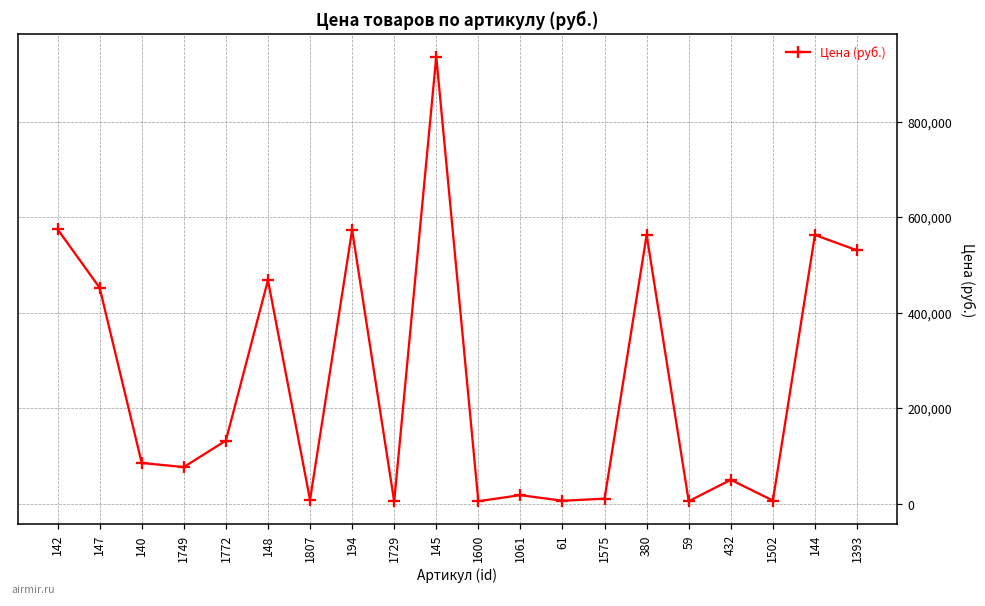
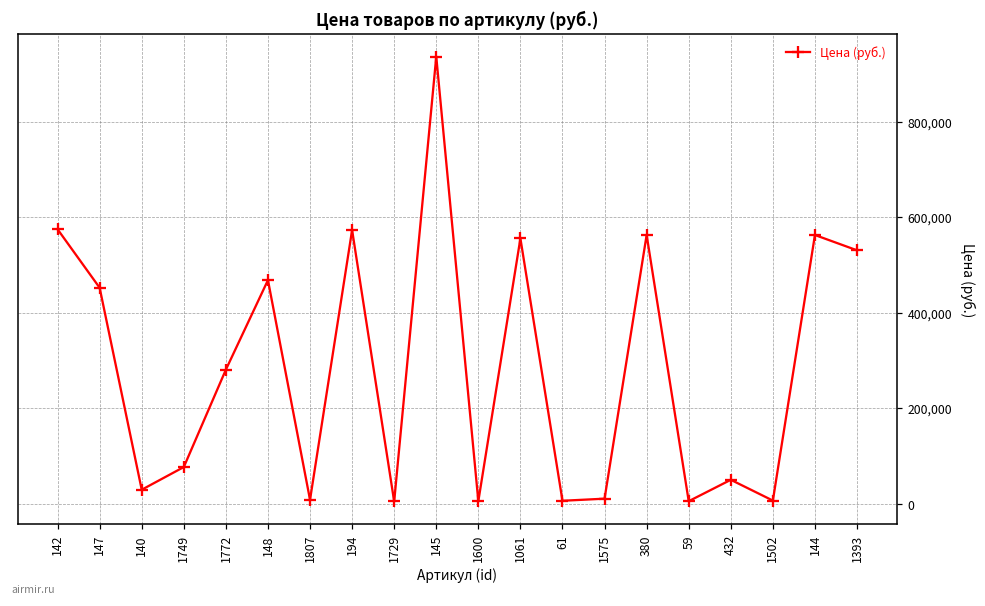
140: 90,000 -> 30,000
1772: 130,000 -> 280,000
1061: 20,000 -> 560,000
